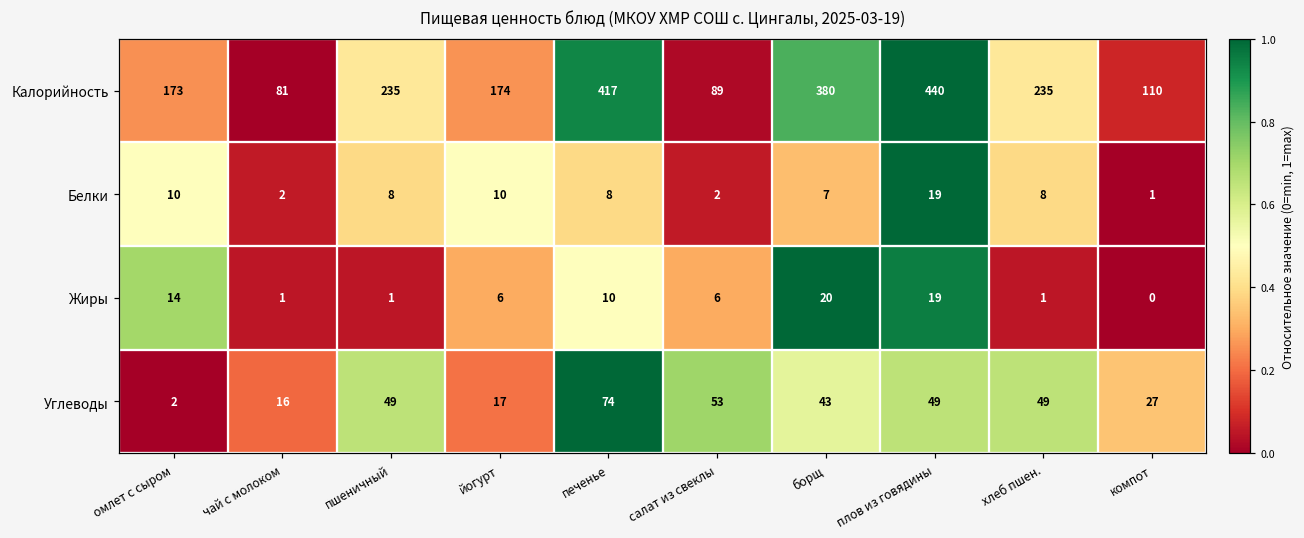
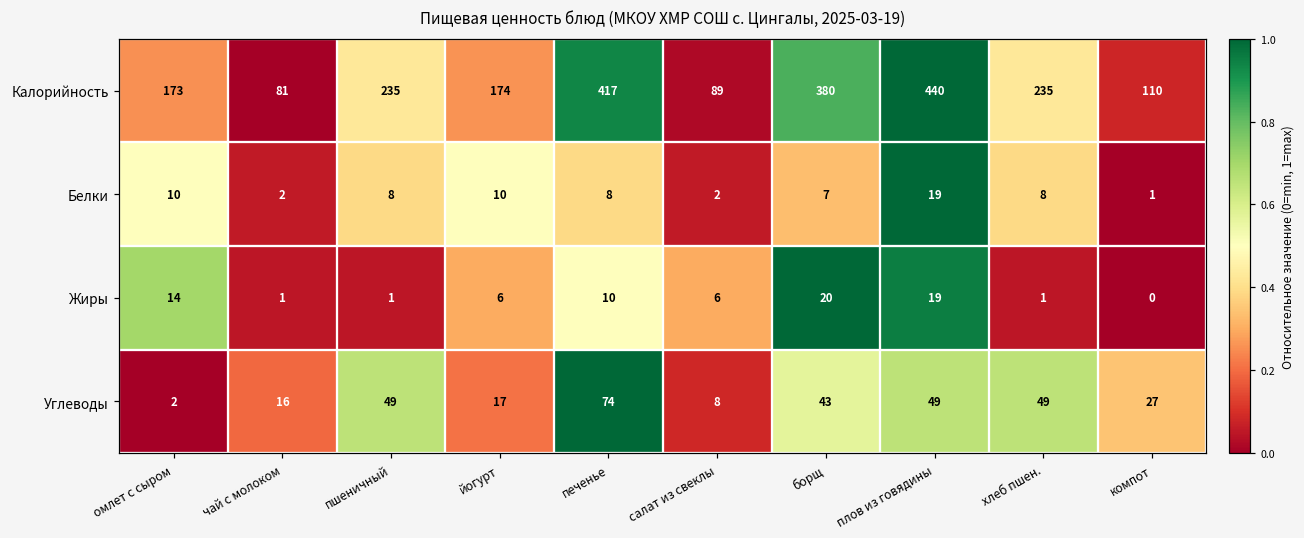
Углеводы, салат из свеклы: 53 -> 8
